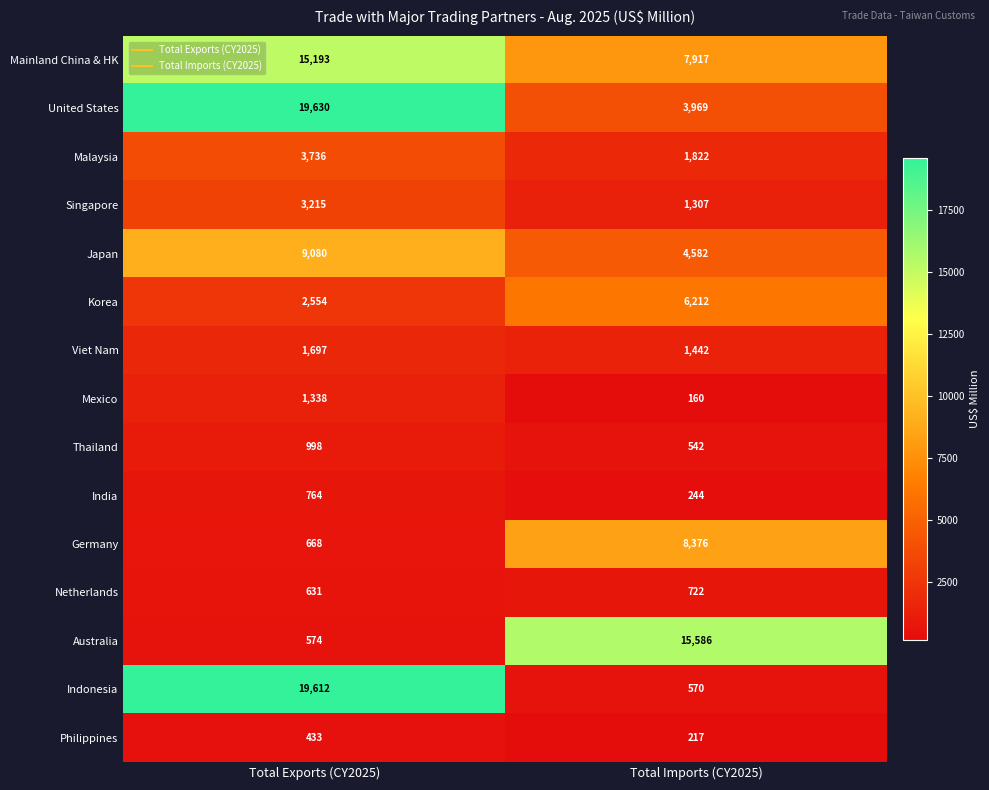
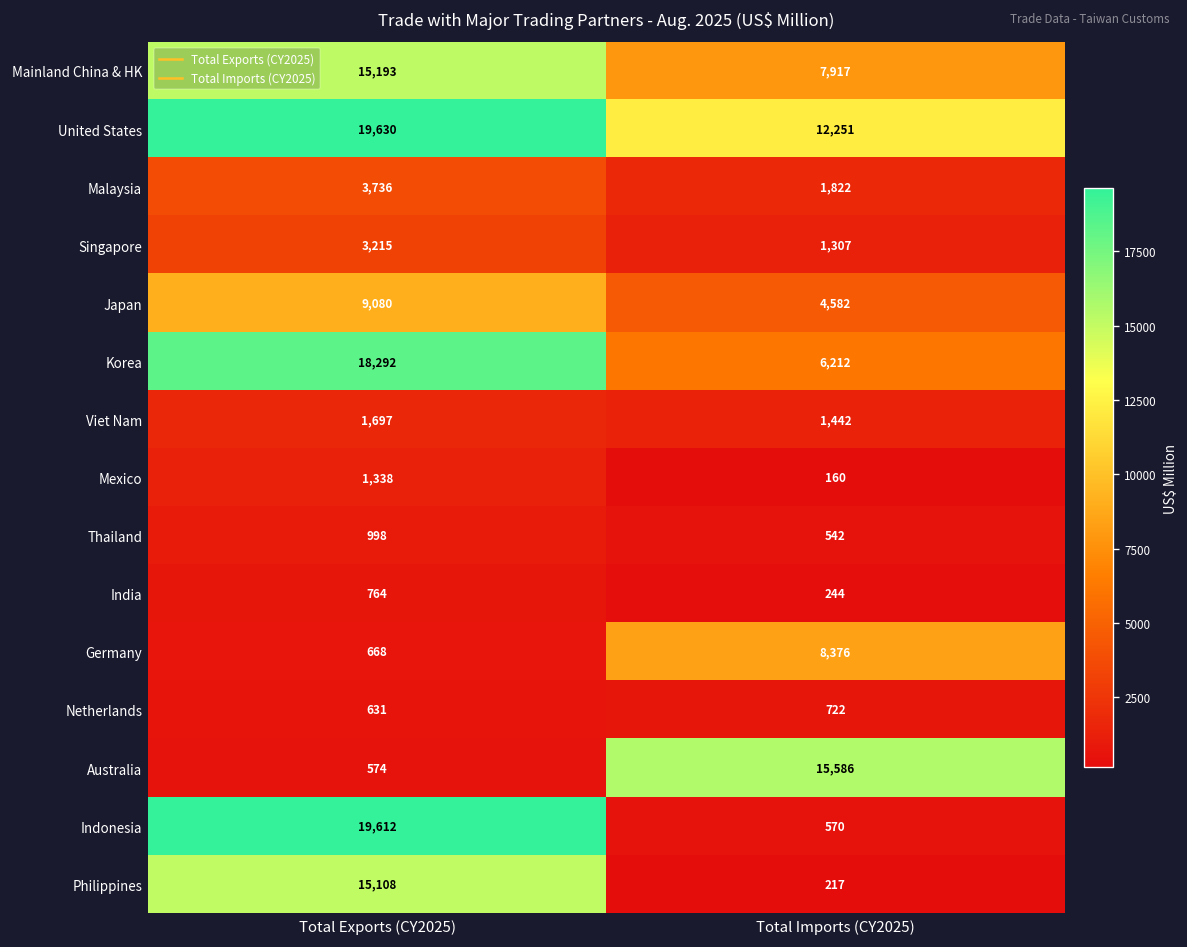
United States, Total Imports (CY2025): 3,969 -> 12,251
Korea, Total Exports (CY2025): 2,554 -> 18,292
Philippines, Total Exports (CY2025): 433 -> 15,108
